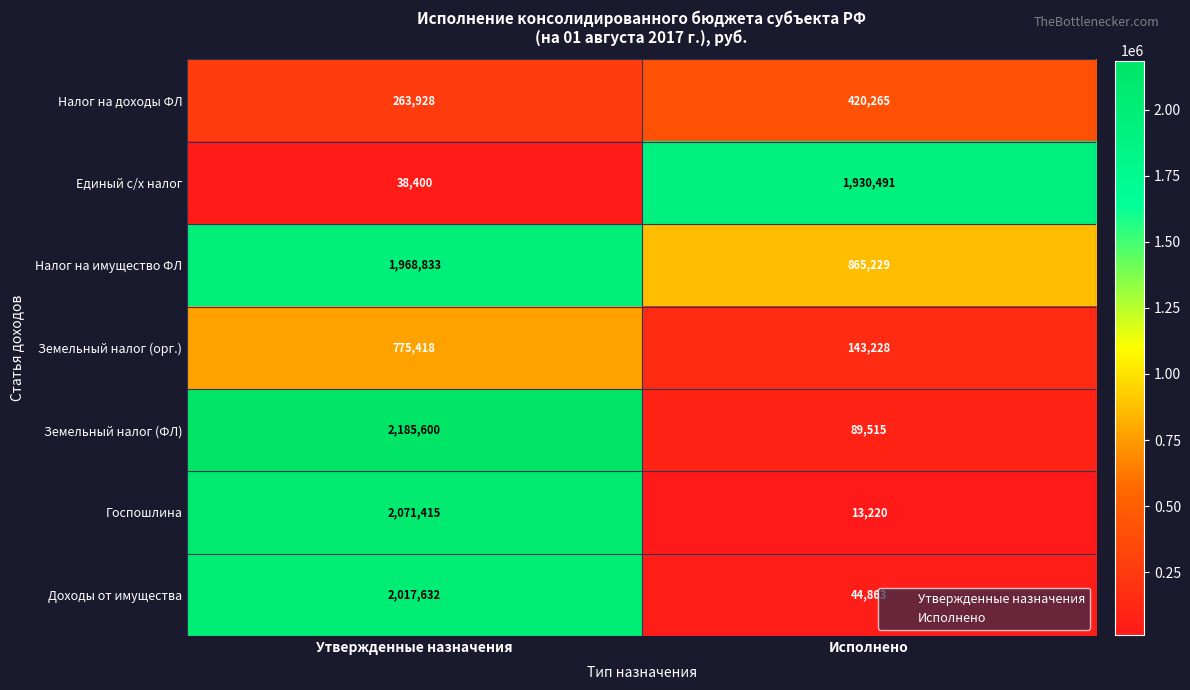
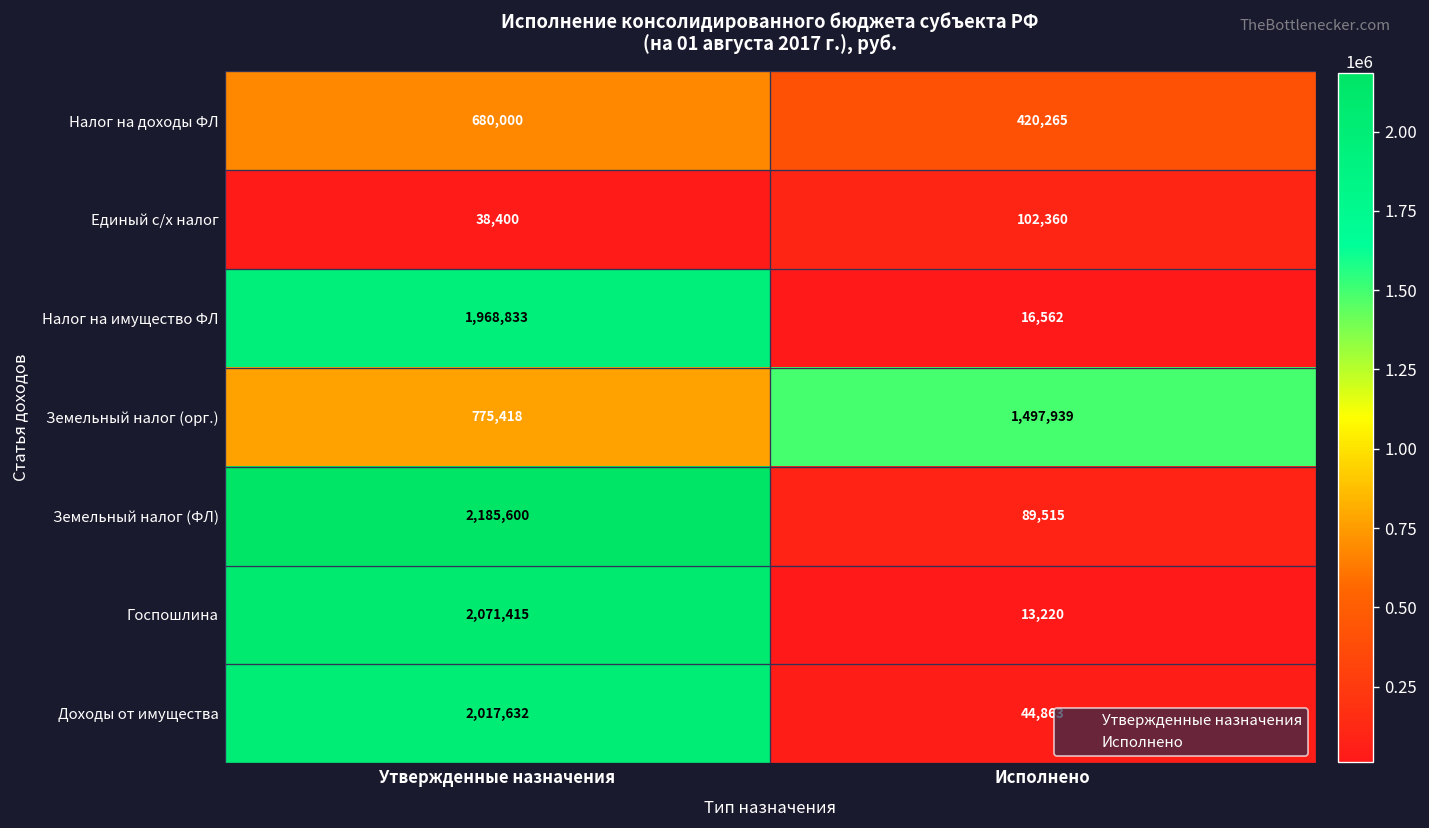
Налог на доходы ФЛ, Утвержденные назначения: 263,928 -> 680,000
Единый с/х налог, Исполнено: 1,930,491 -> 102,360
Налог на имущество ФЛ, Исполнено: 865,229 -> 16,562
Земельный налог (орг.), Исполнено: 143,228 -> 1,497,939
